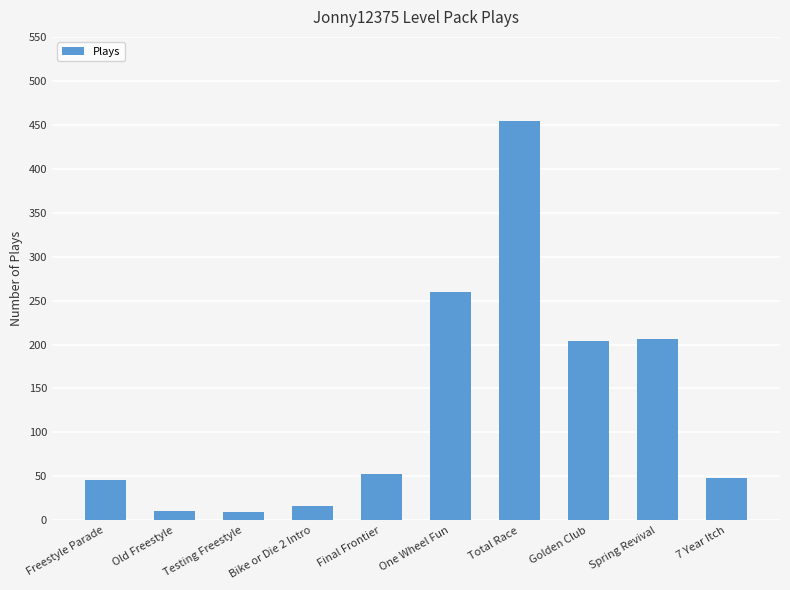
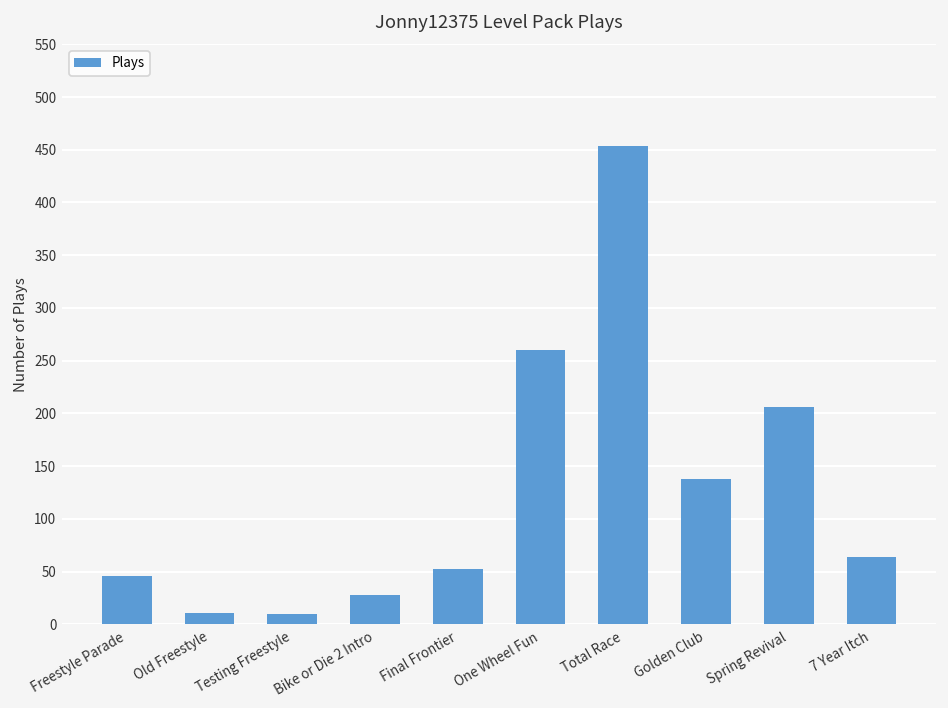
Bike or Die 2 Intro: 20 -> 30
Golden Club: 200 -> 140
7 Year Itch: 50 -> 60
